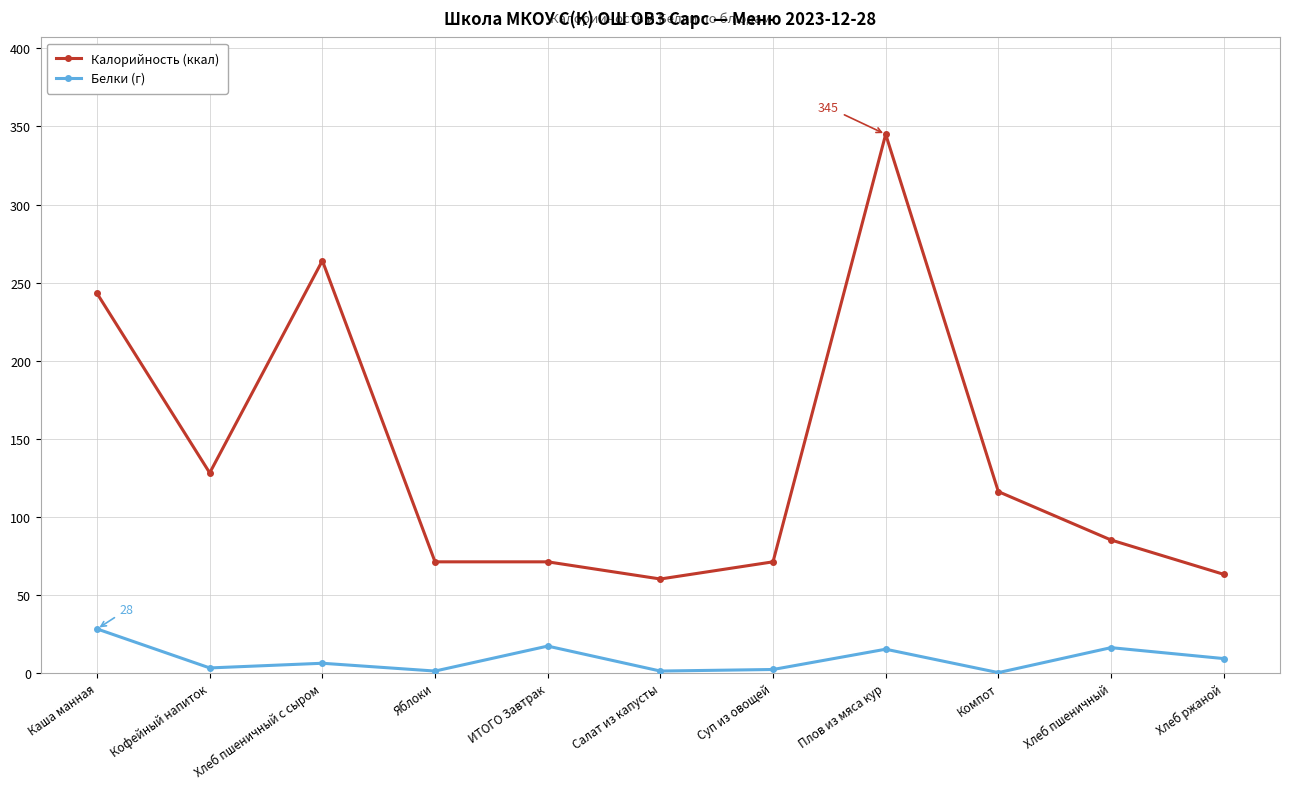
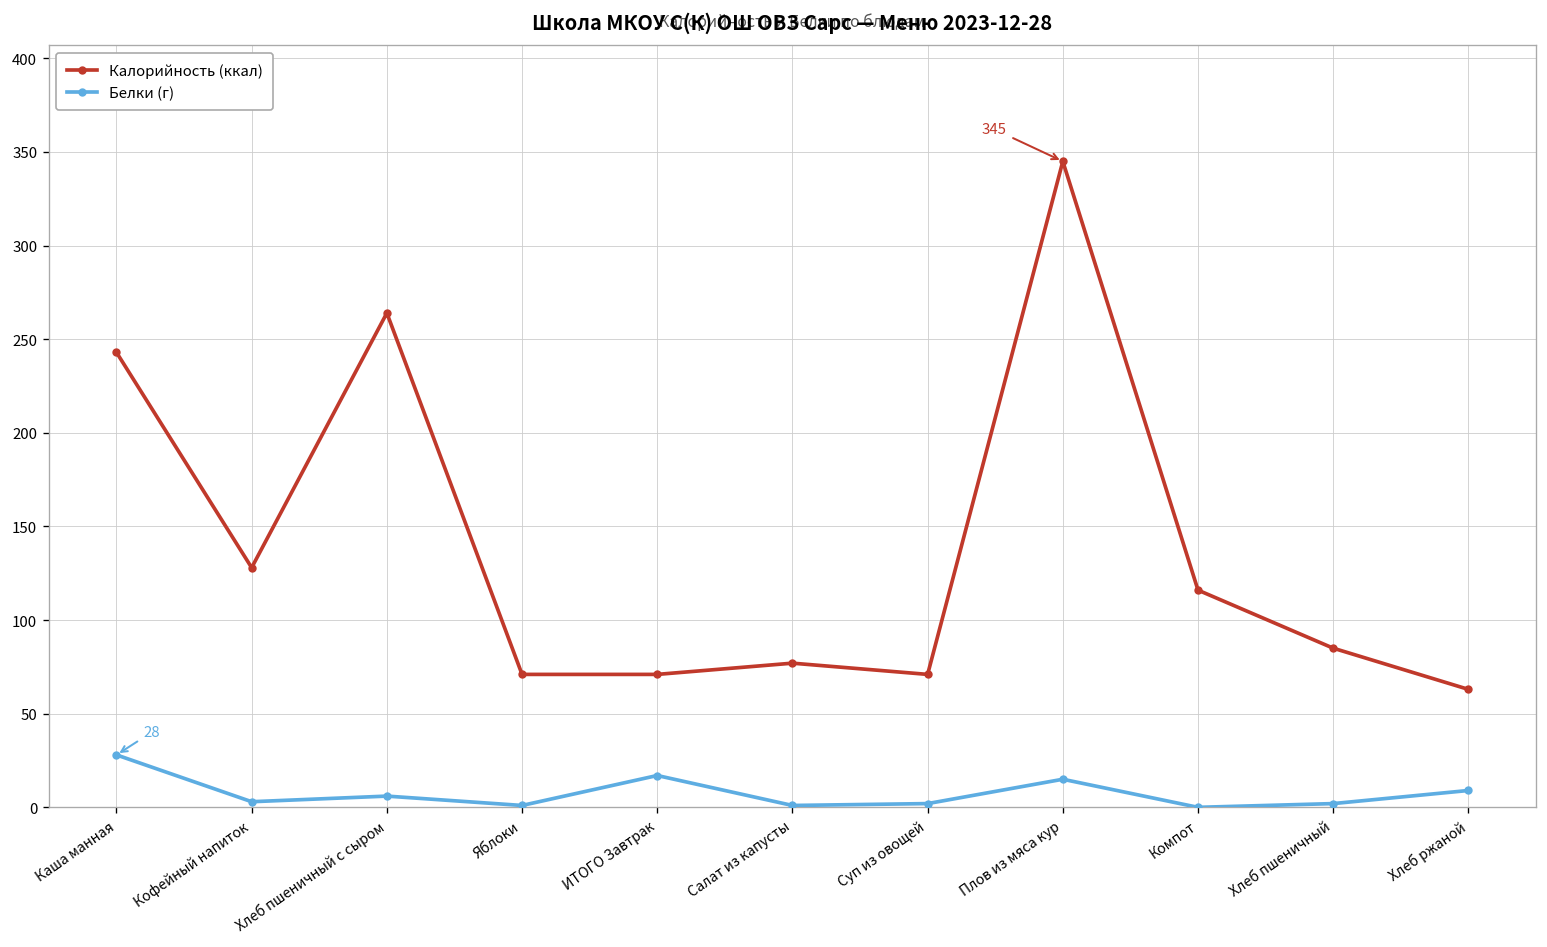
Калорийность (ккал), Салат из капусты: 60 -> 77
Белки (г), Хлеб пшеничный: 16 -> 2
